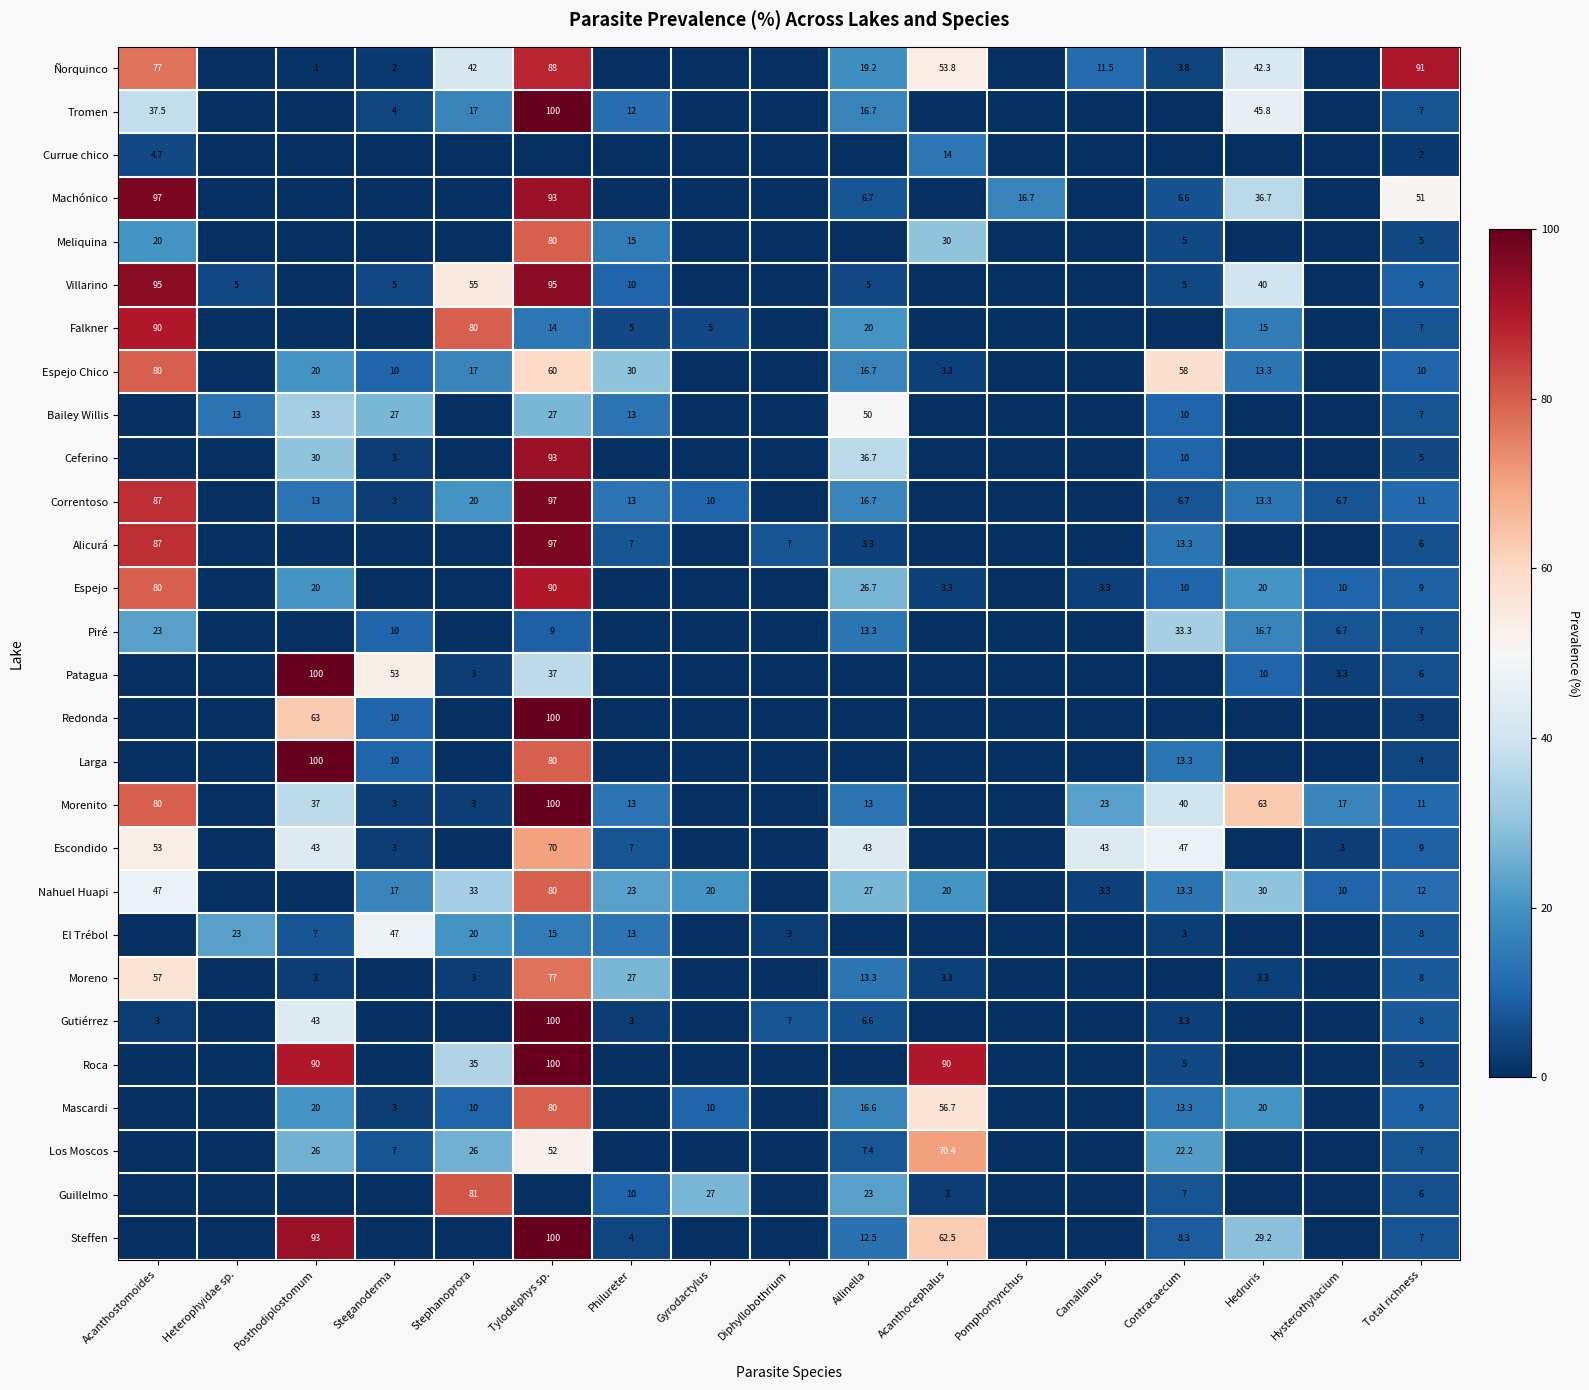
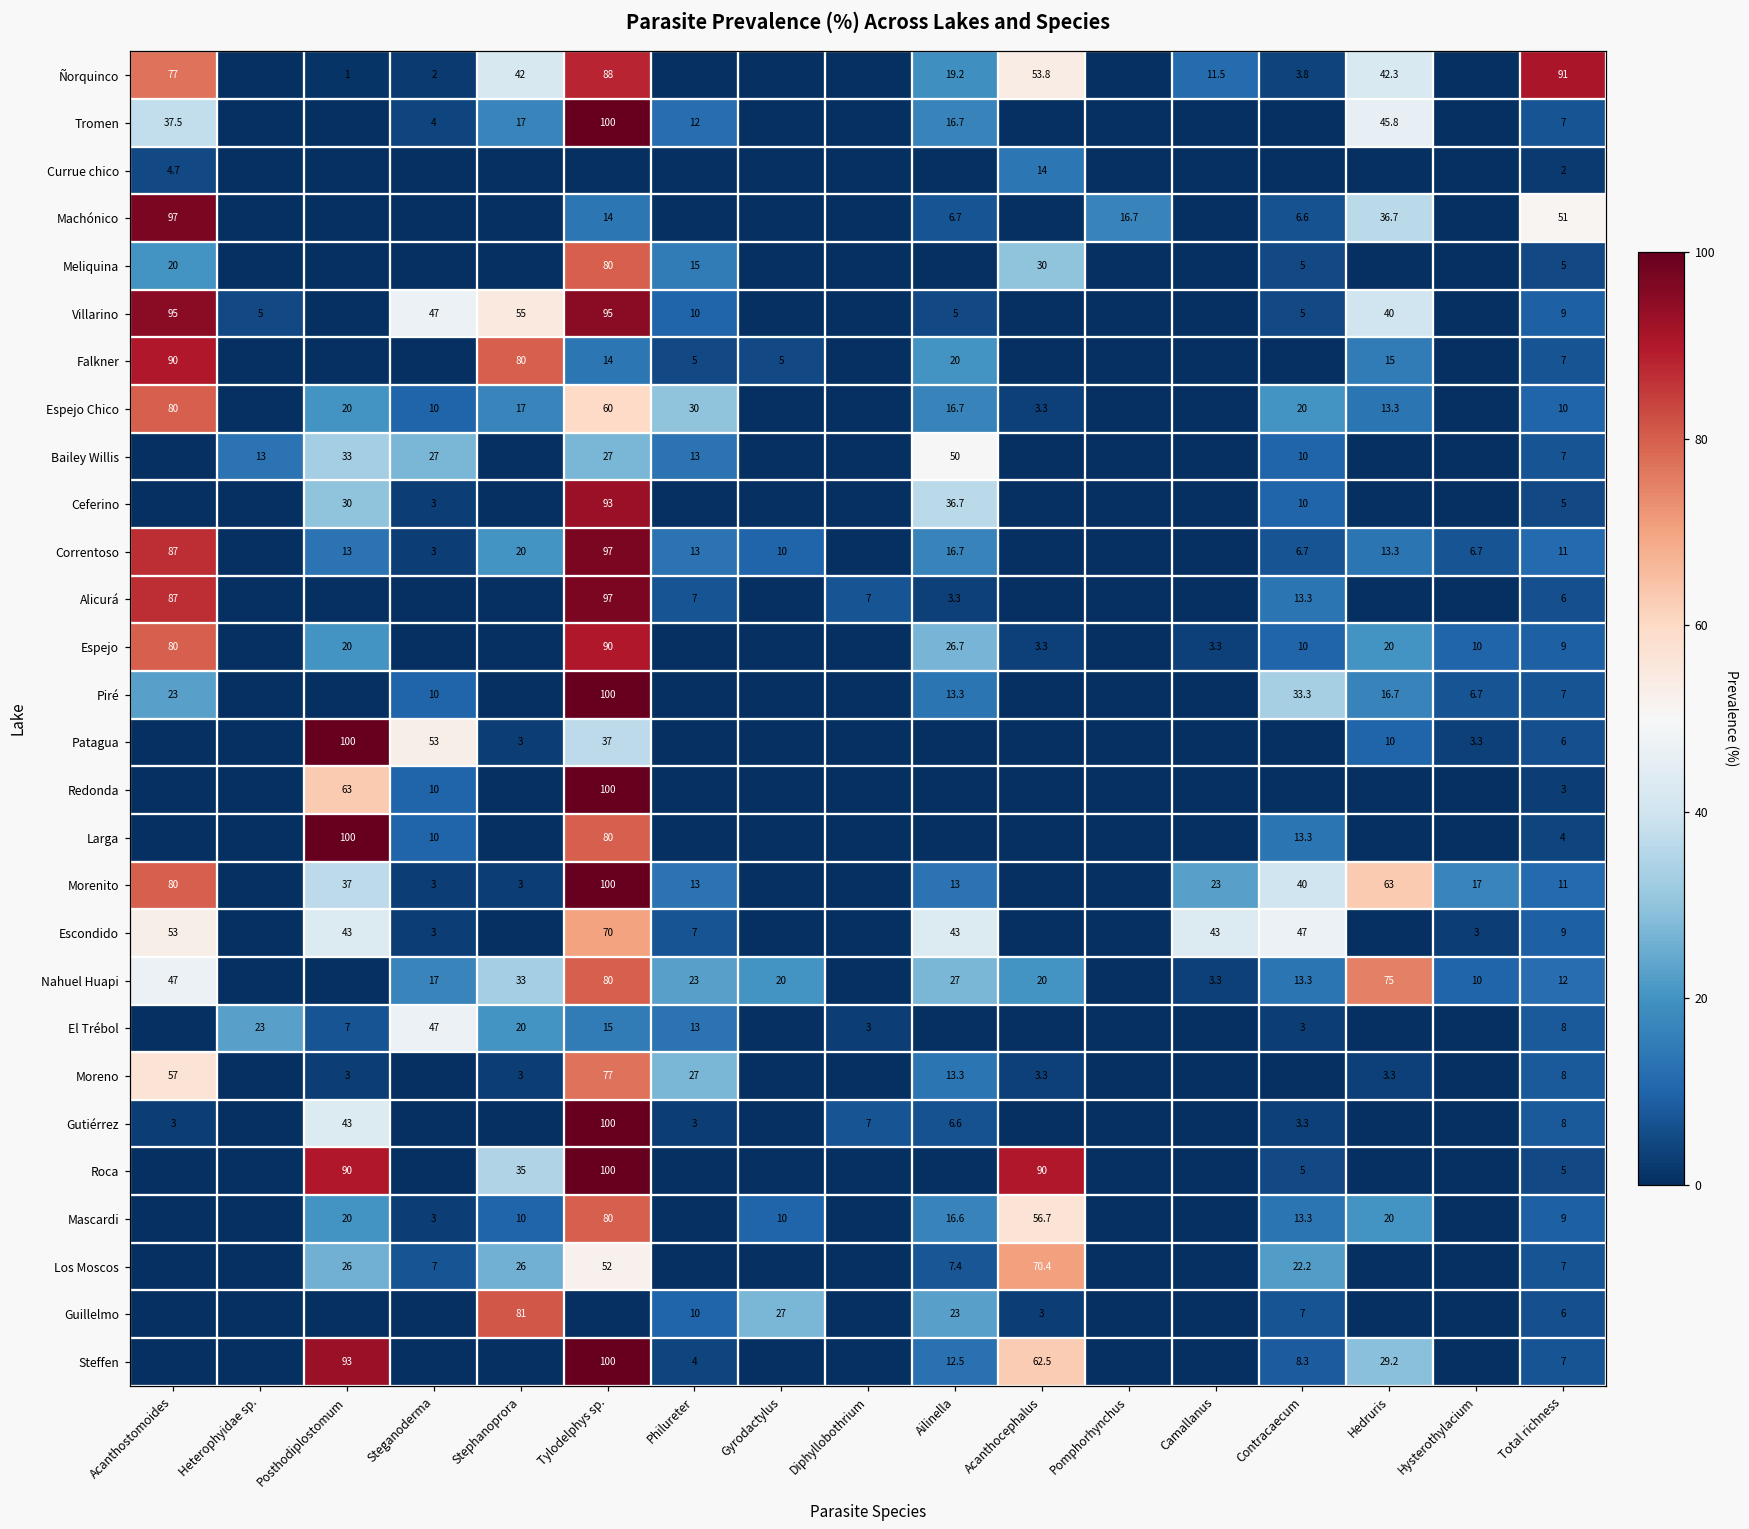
Machónico, Tylodelphys sp.: 93 -> 14
Villarino, Steganoderma: 5 -> 47
Espejo Chico, Contracaecum: 58 -> 20
Piré, Tylodelphys sp.: 9 -> 100
Nahuel Huapi, Hedruris: 30 -> 75
